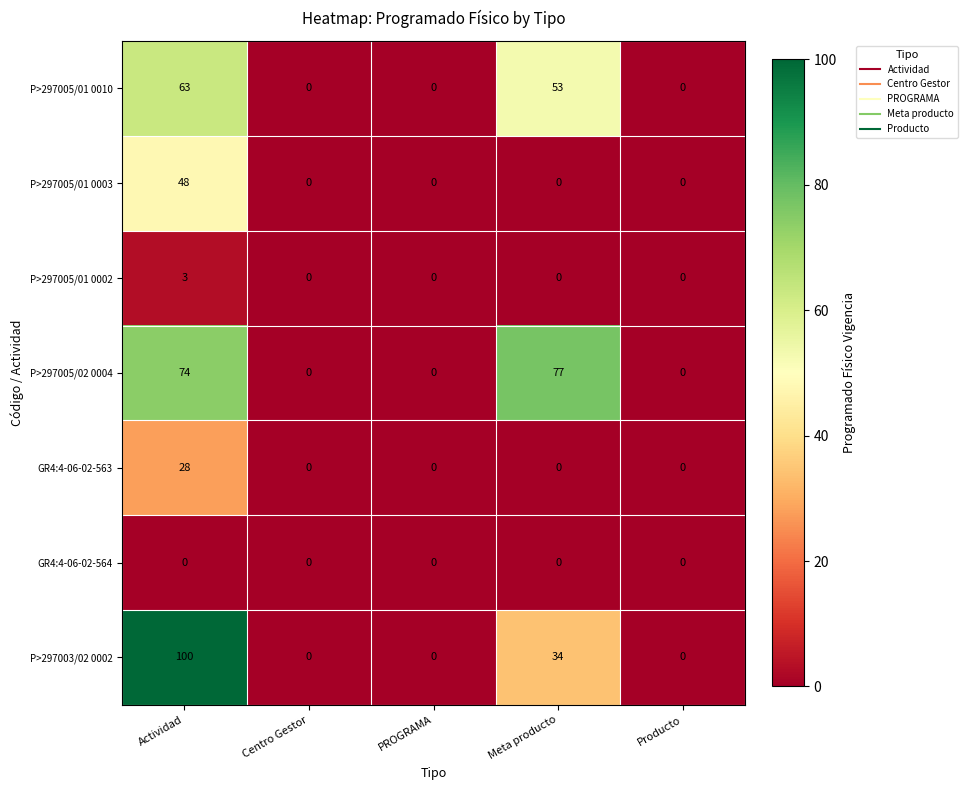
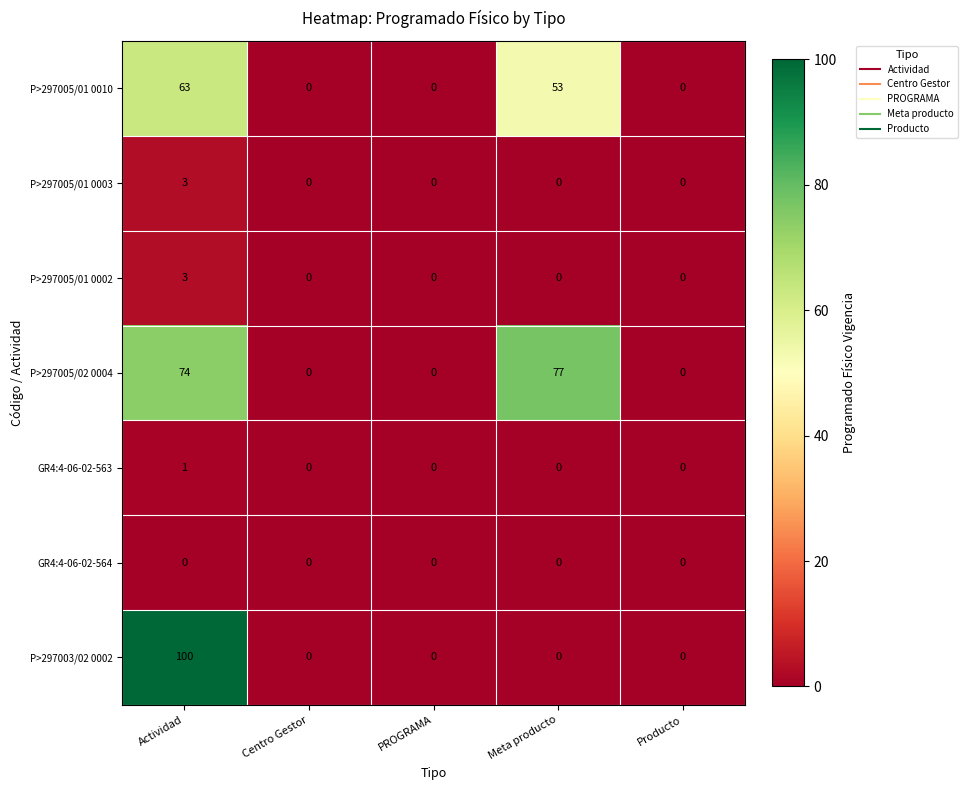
P>297005/01 0003, Actividad: 48 -> 3
GR4:4-06-02-563, Actividad: 28 -> 1
P>297003/02 0002, Meta producto: 34 -> 0
